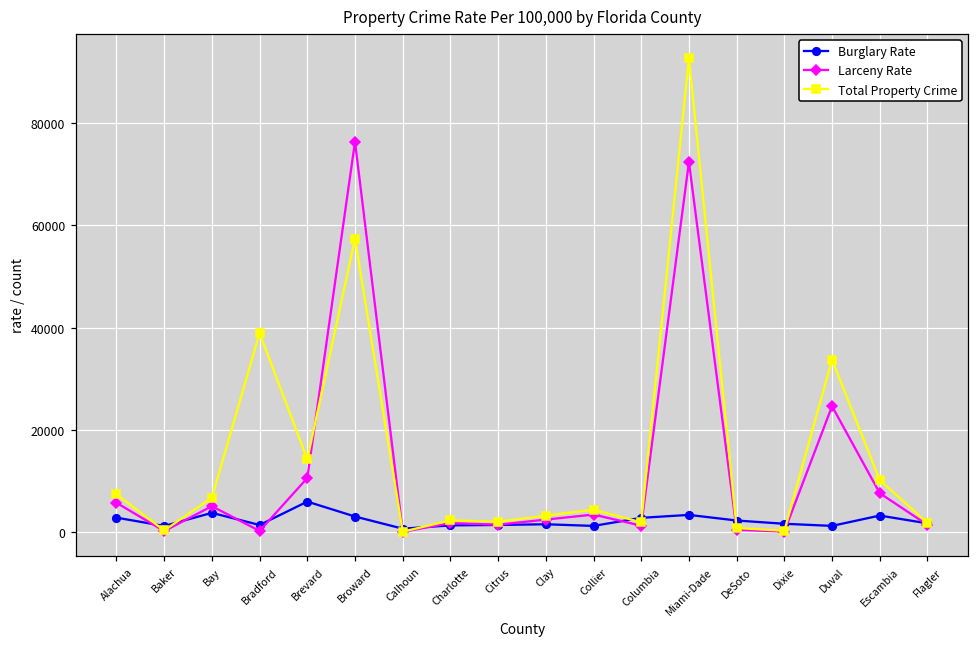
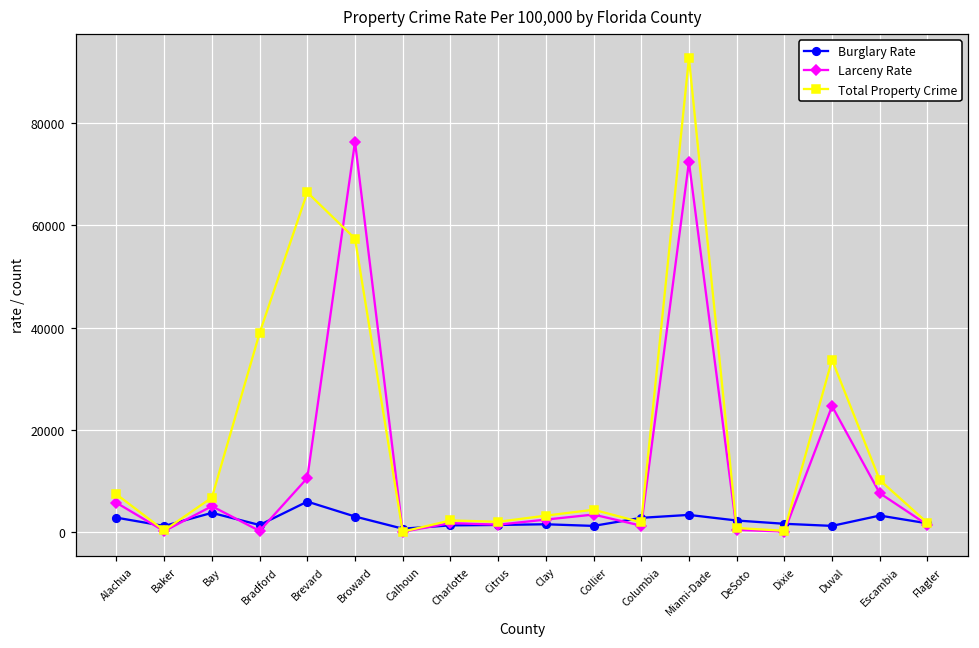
Total Property Crime, Brevard: 14000 -> 66000
